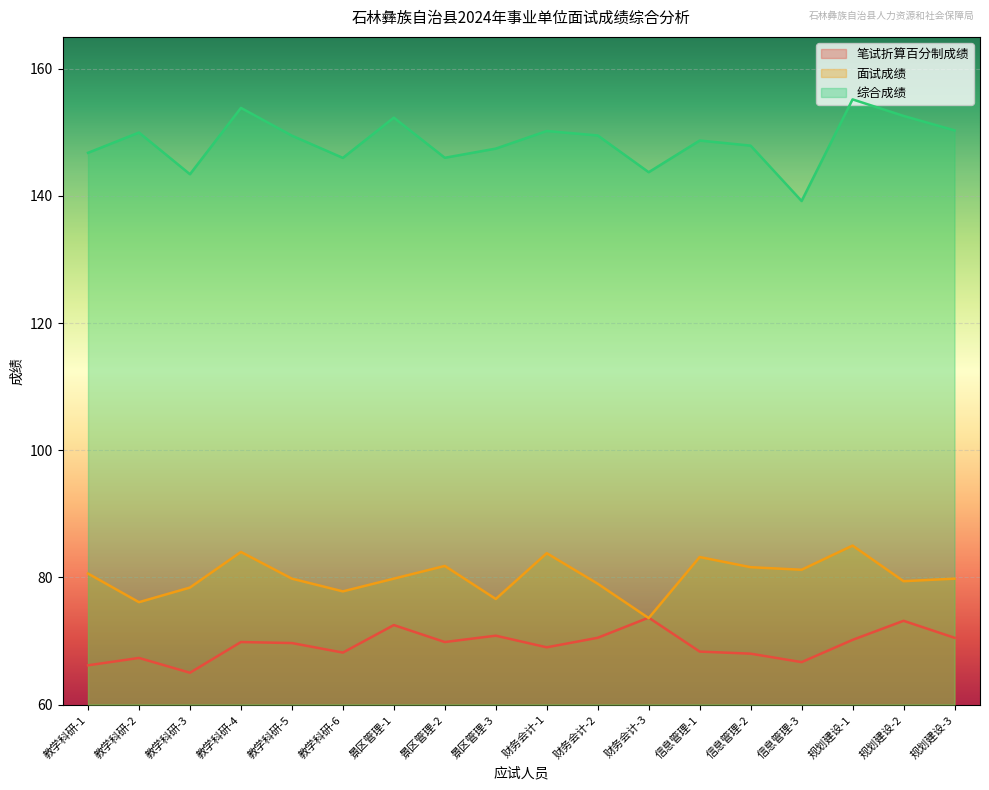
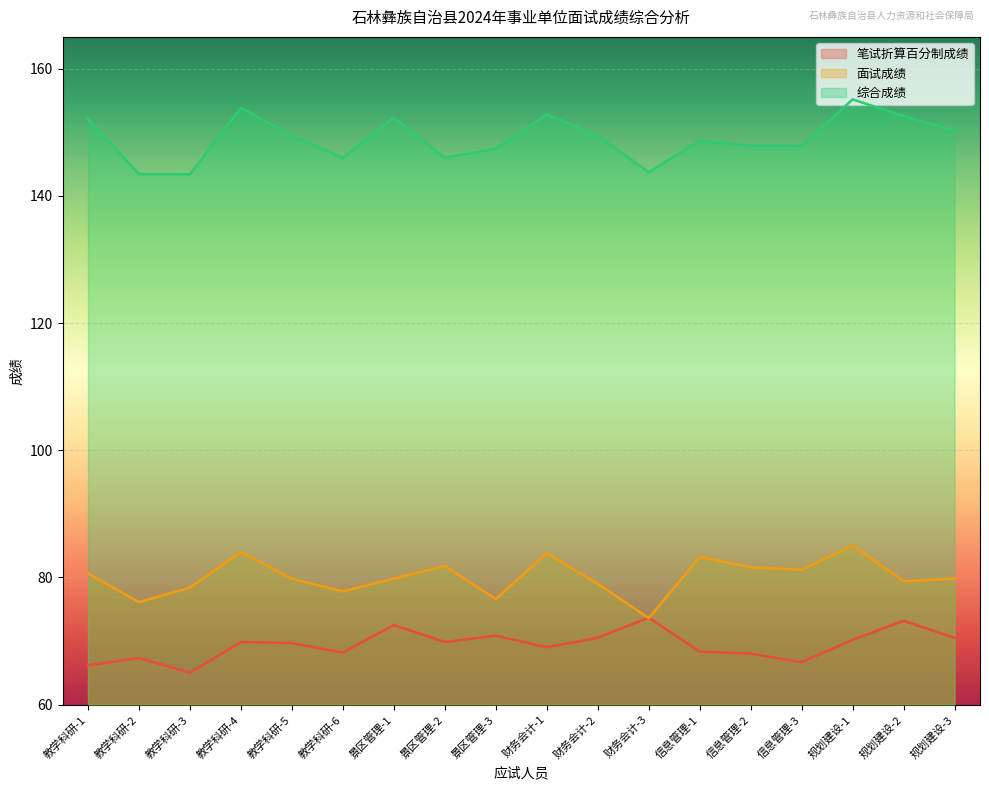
综合成绩, 教学科研-1: 147 -> 152
综合成绩, 教学科研-2: 150 -> 143
综合成绩, 财务会计-1: 150 -> 153
综合成绩, 信息管理-3: 139 -> 148
